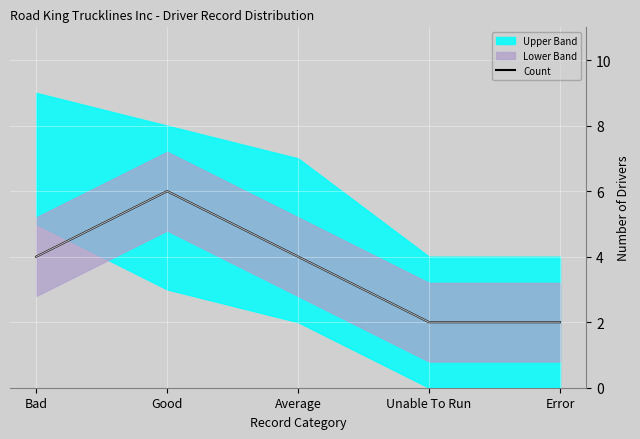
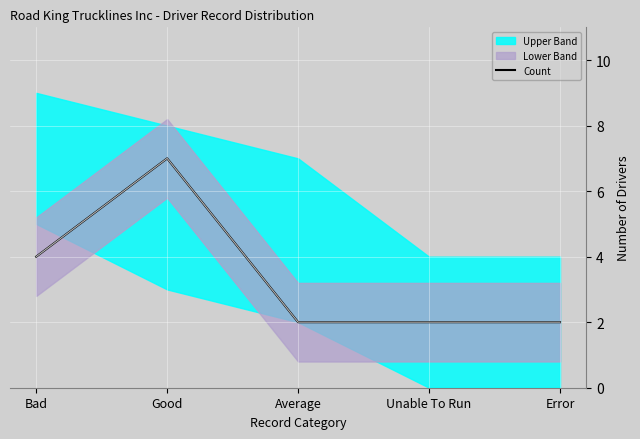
Count, Good: 6 -> 7
Count, Average: 4 -> 2
